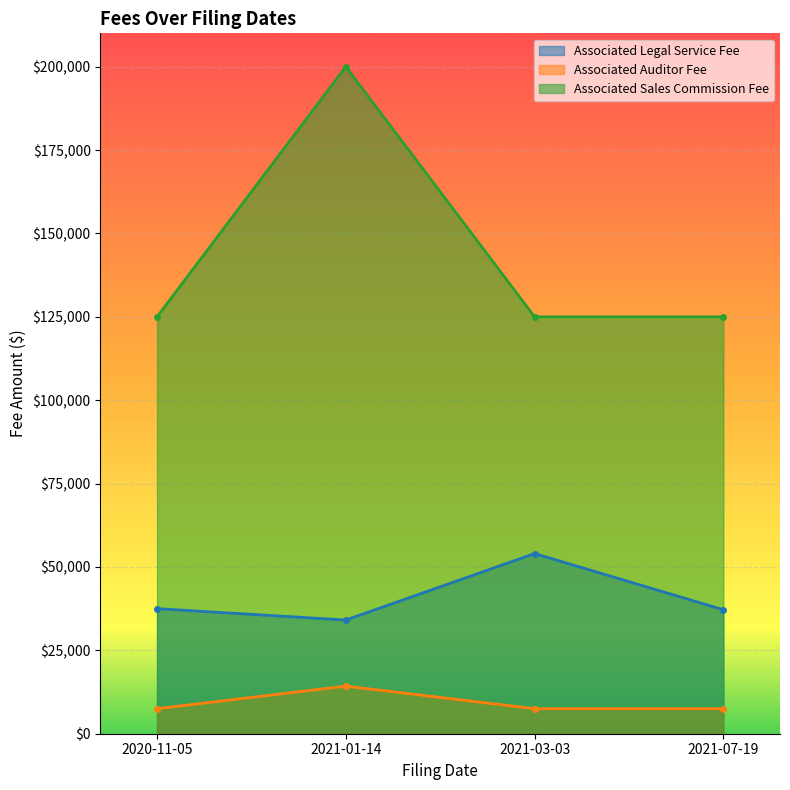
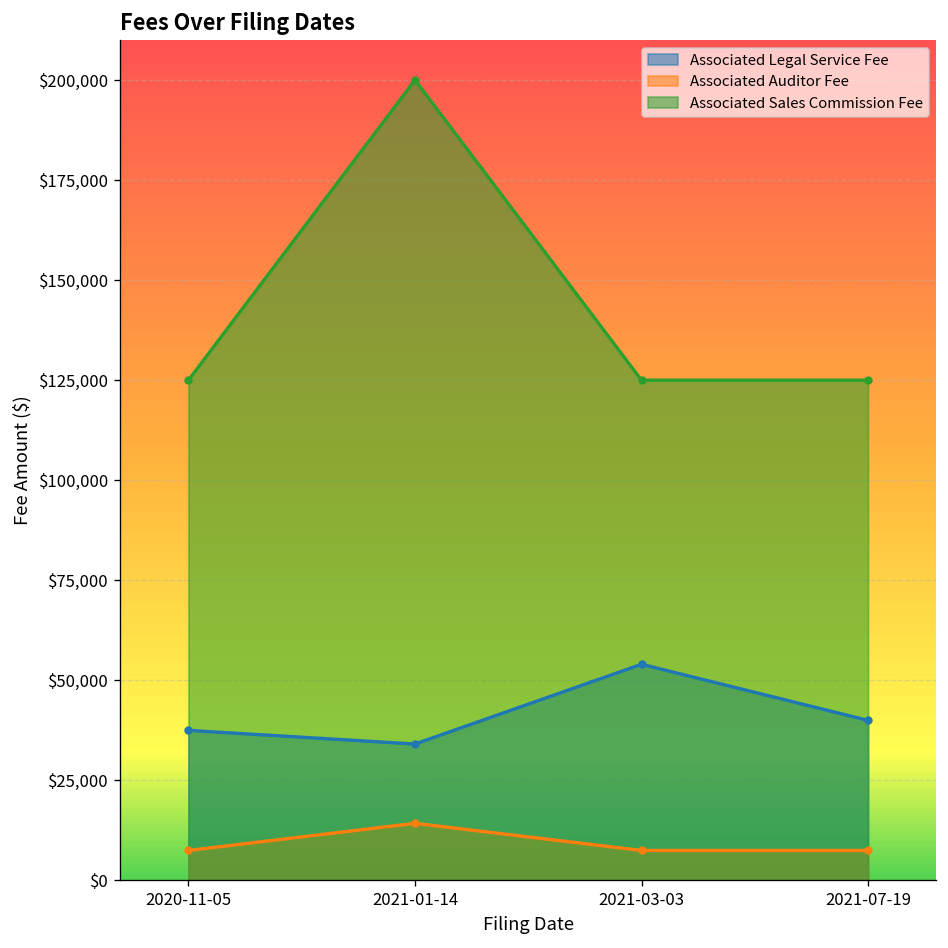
Associated Legal Service Fee, 2021-07-19: $37,000 -> $40,000
